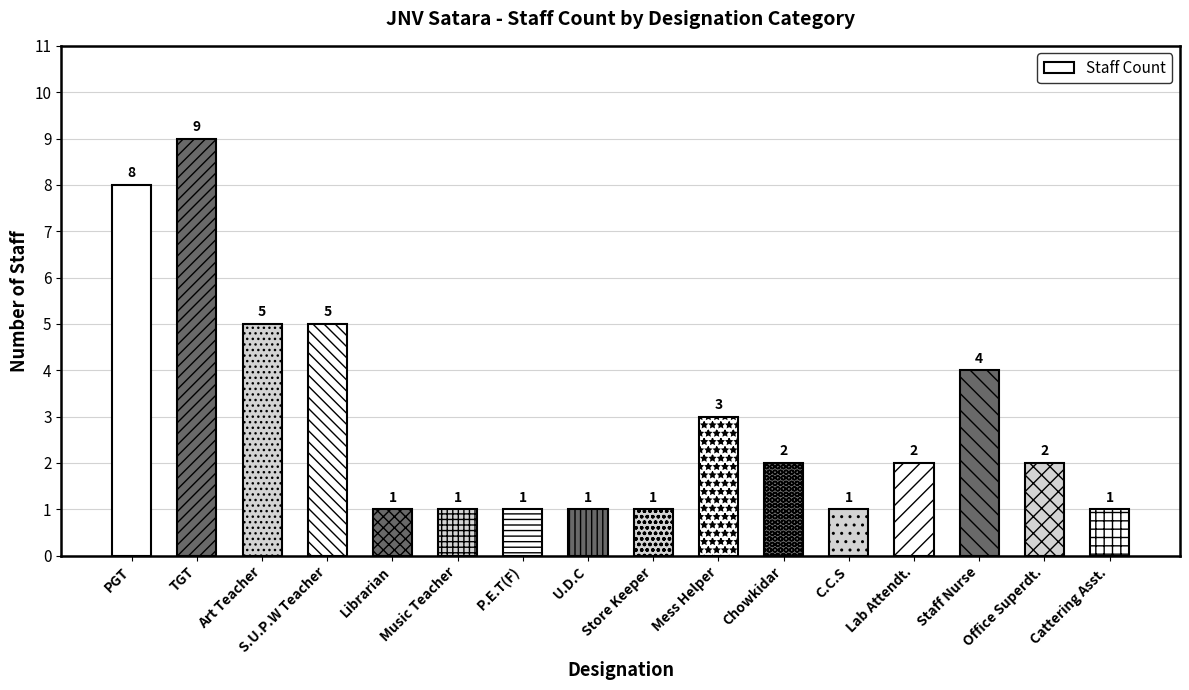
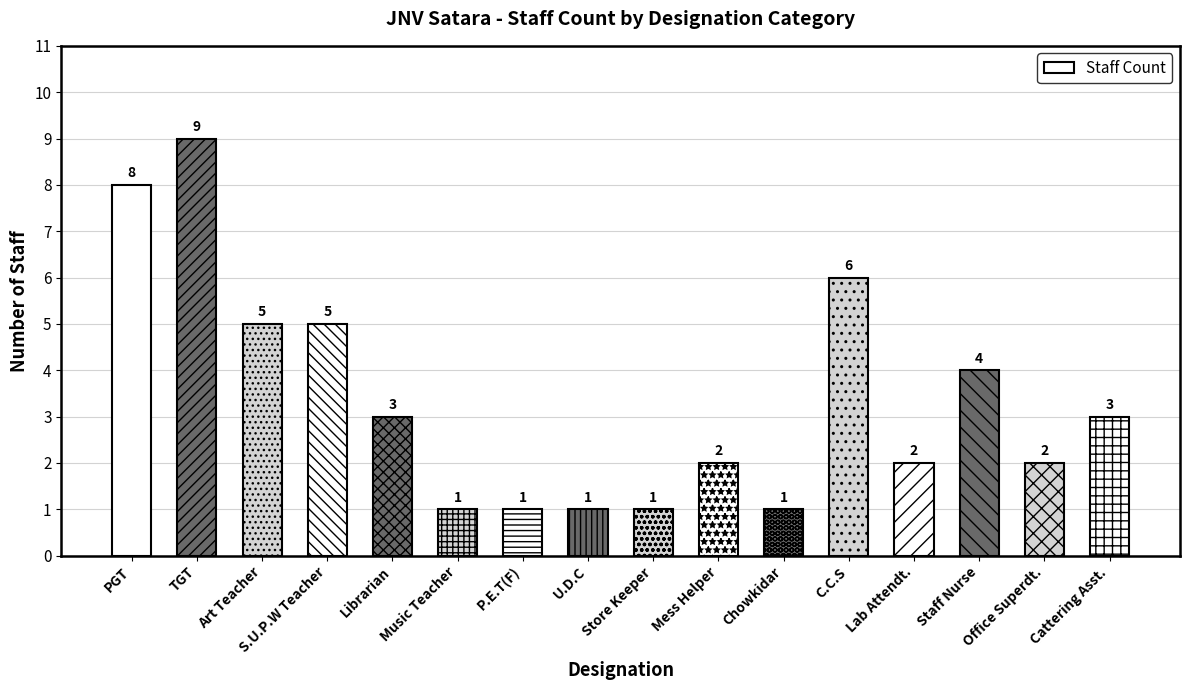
Librarian: 1 -> 3
Mess Helper: 3 -> 2
Chowkidar: 2 -> 1
C.C.S: 1 -> 6
Cattering Asst.: 1 -> 3
